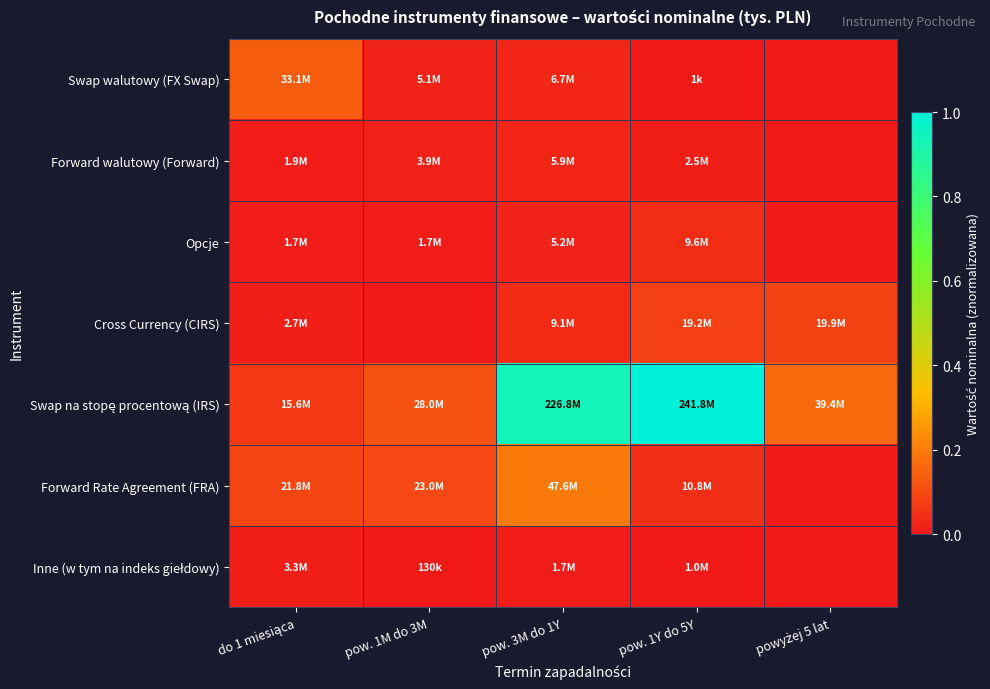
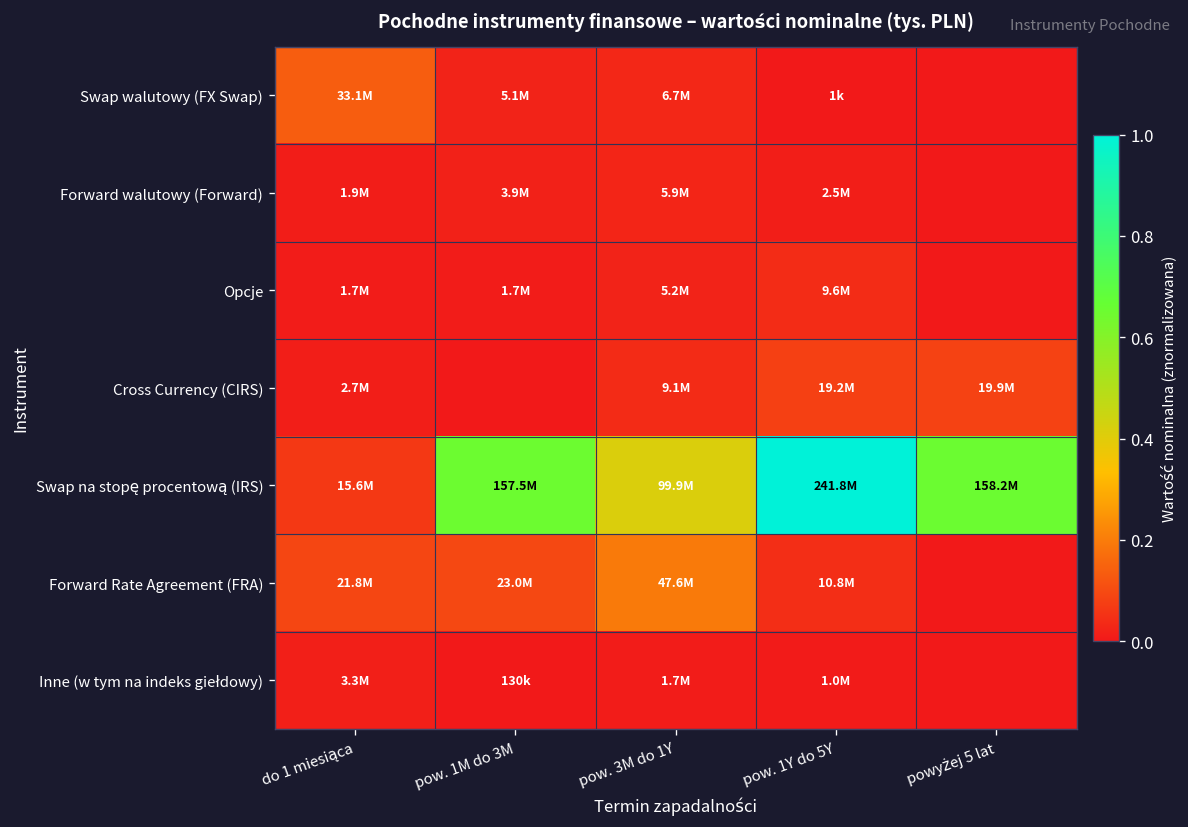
Swap na stopę procentową (IRS), pow. 1M do 3M: 28.0M -> 157.5M
Swap na stopę procentową (IRS), pow. 3M do 1Y: 226.8M -> 99.9M
Swap na stopę procentową (IRS), powyżej 5 lat: 39.4M -> 158.2M
